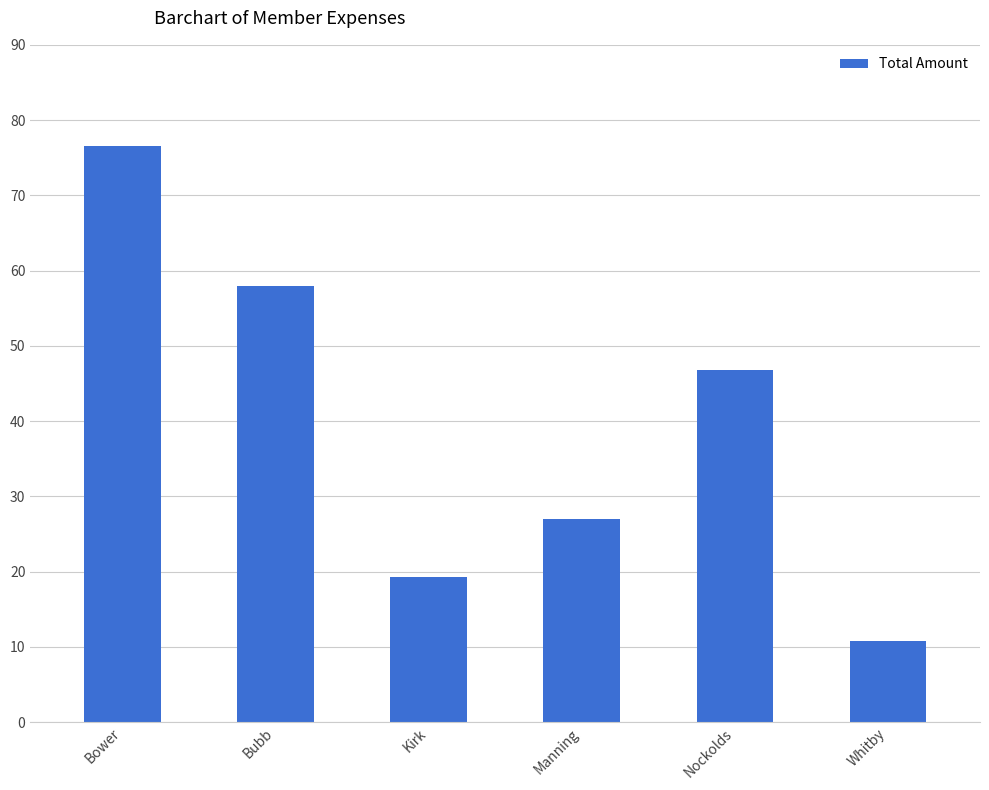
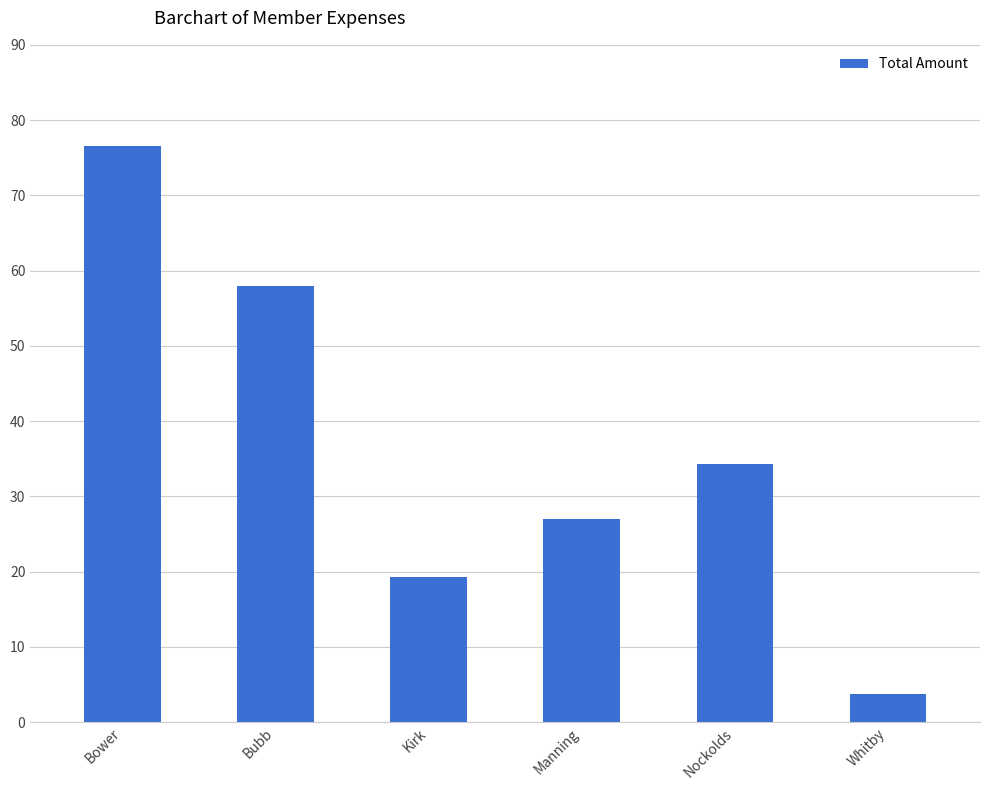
Nockolds: 47 -> 34
Whitby: 11 -> 4
